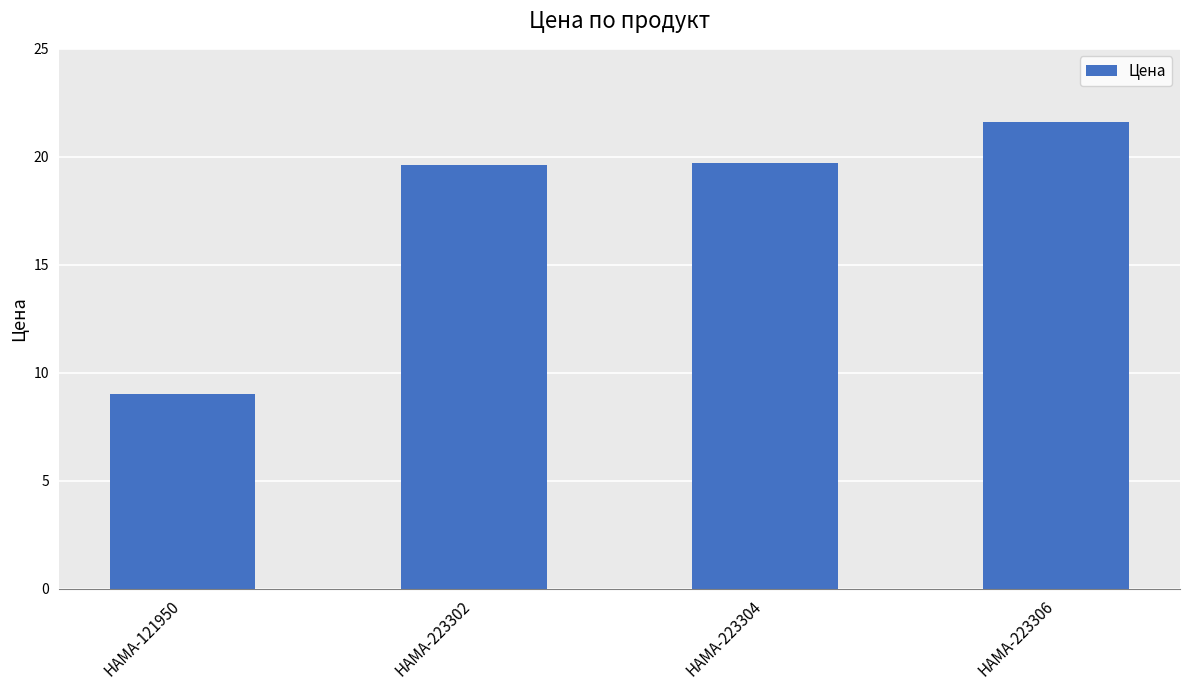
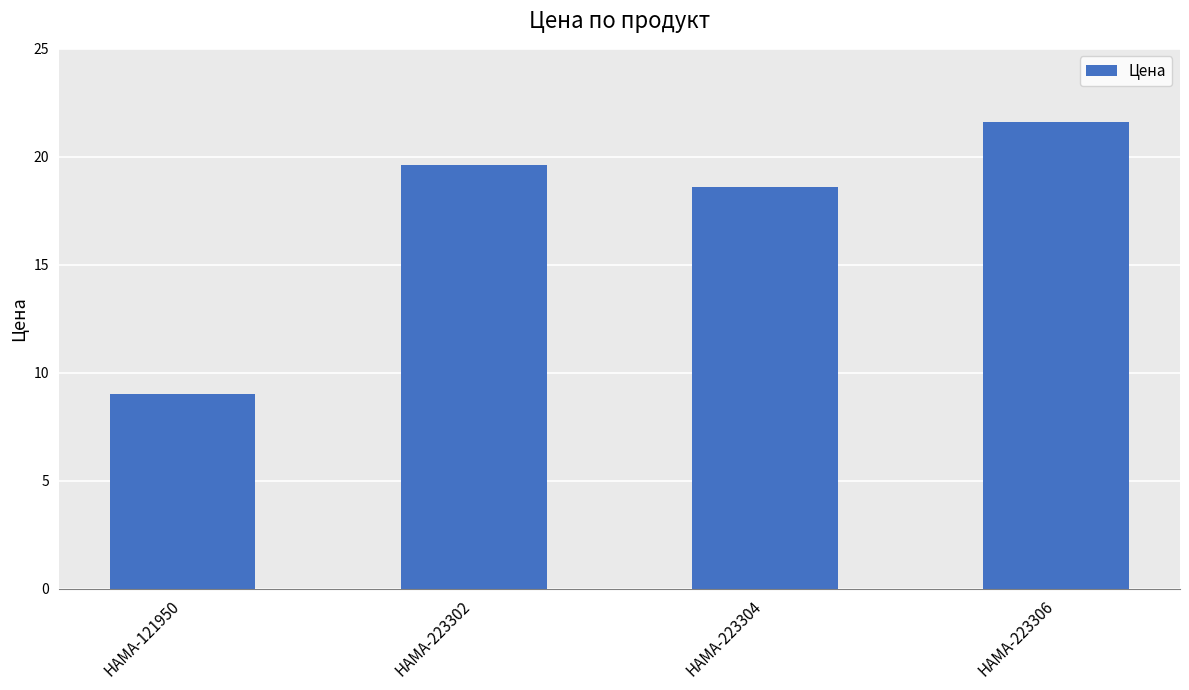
HAMA-223304: 19.7 -> 18.6
